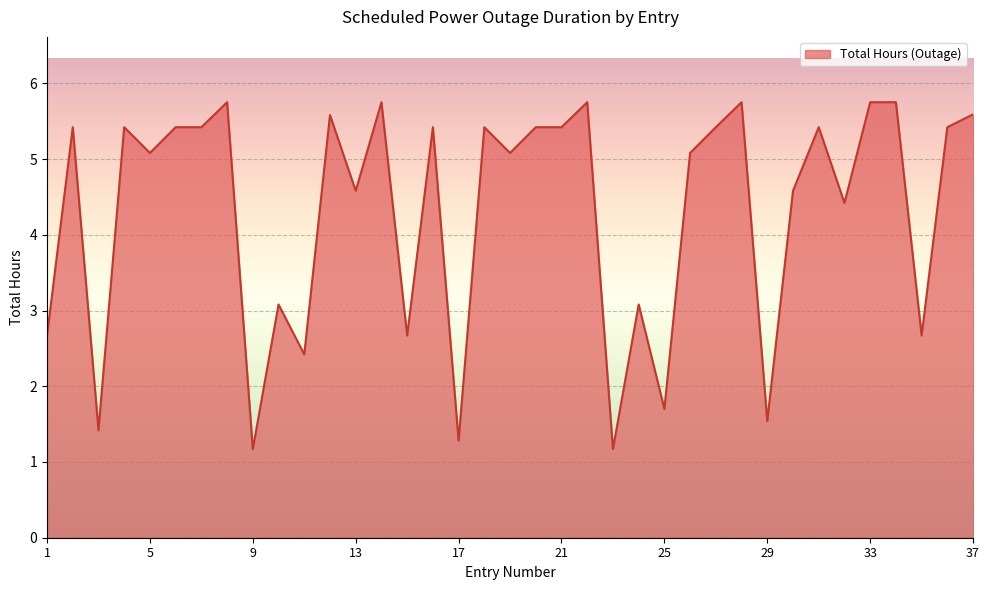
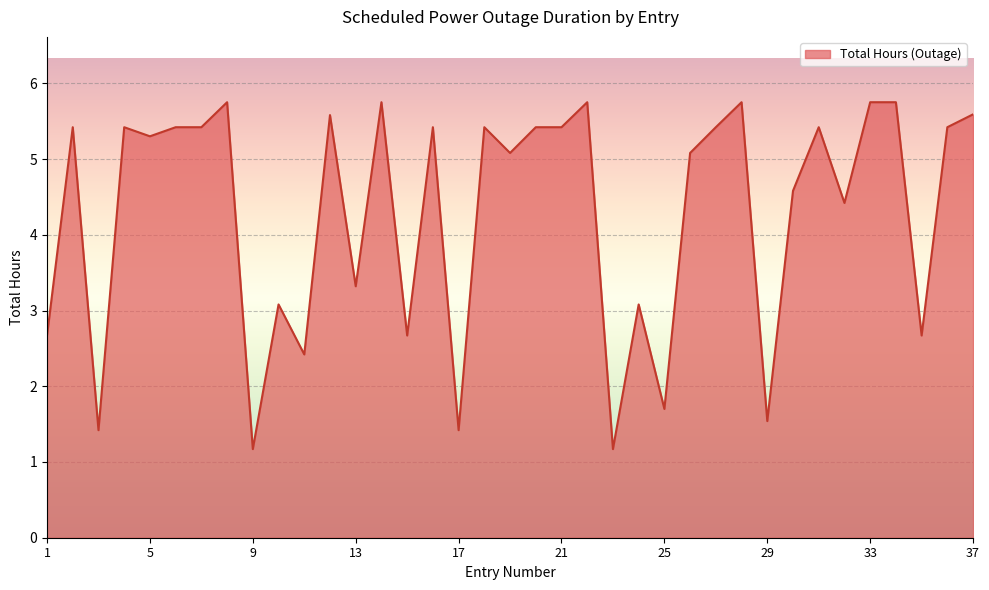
5: 5.1 -> 5.3
13: 4.6 -> 3.3
17: 1.3 -> 1.4
